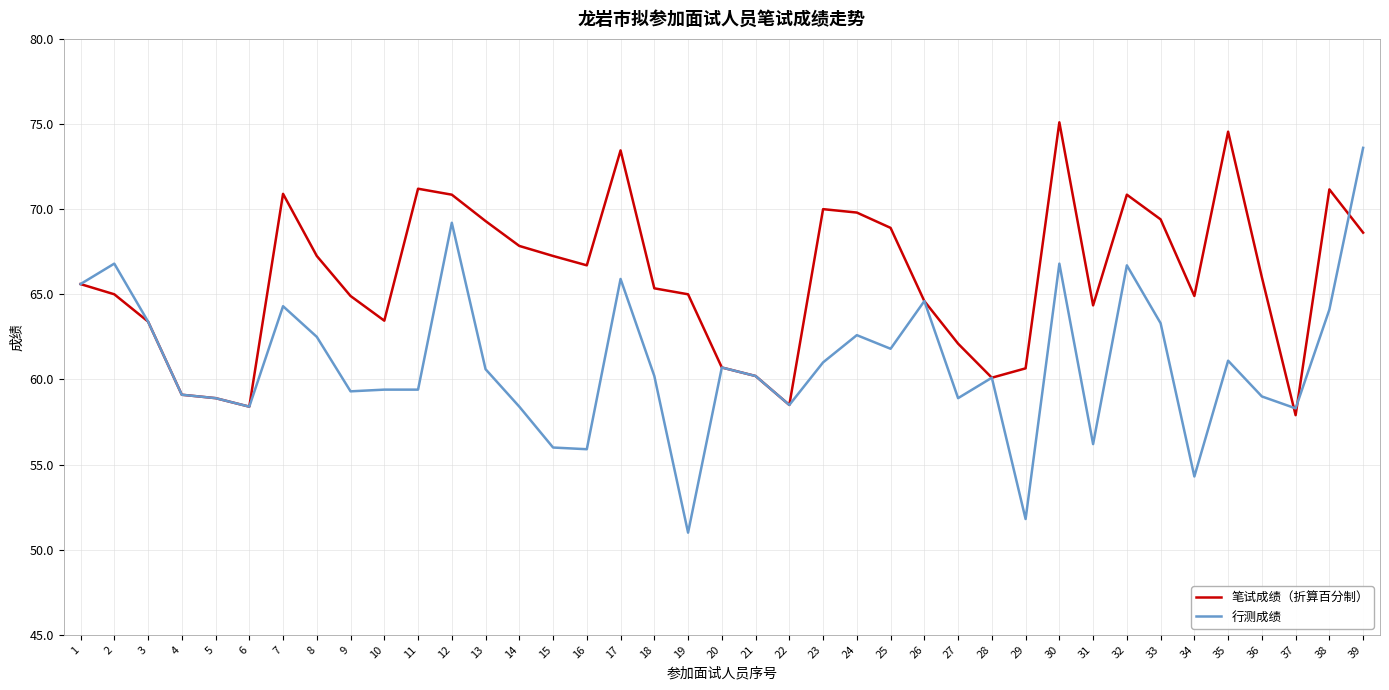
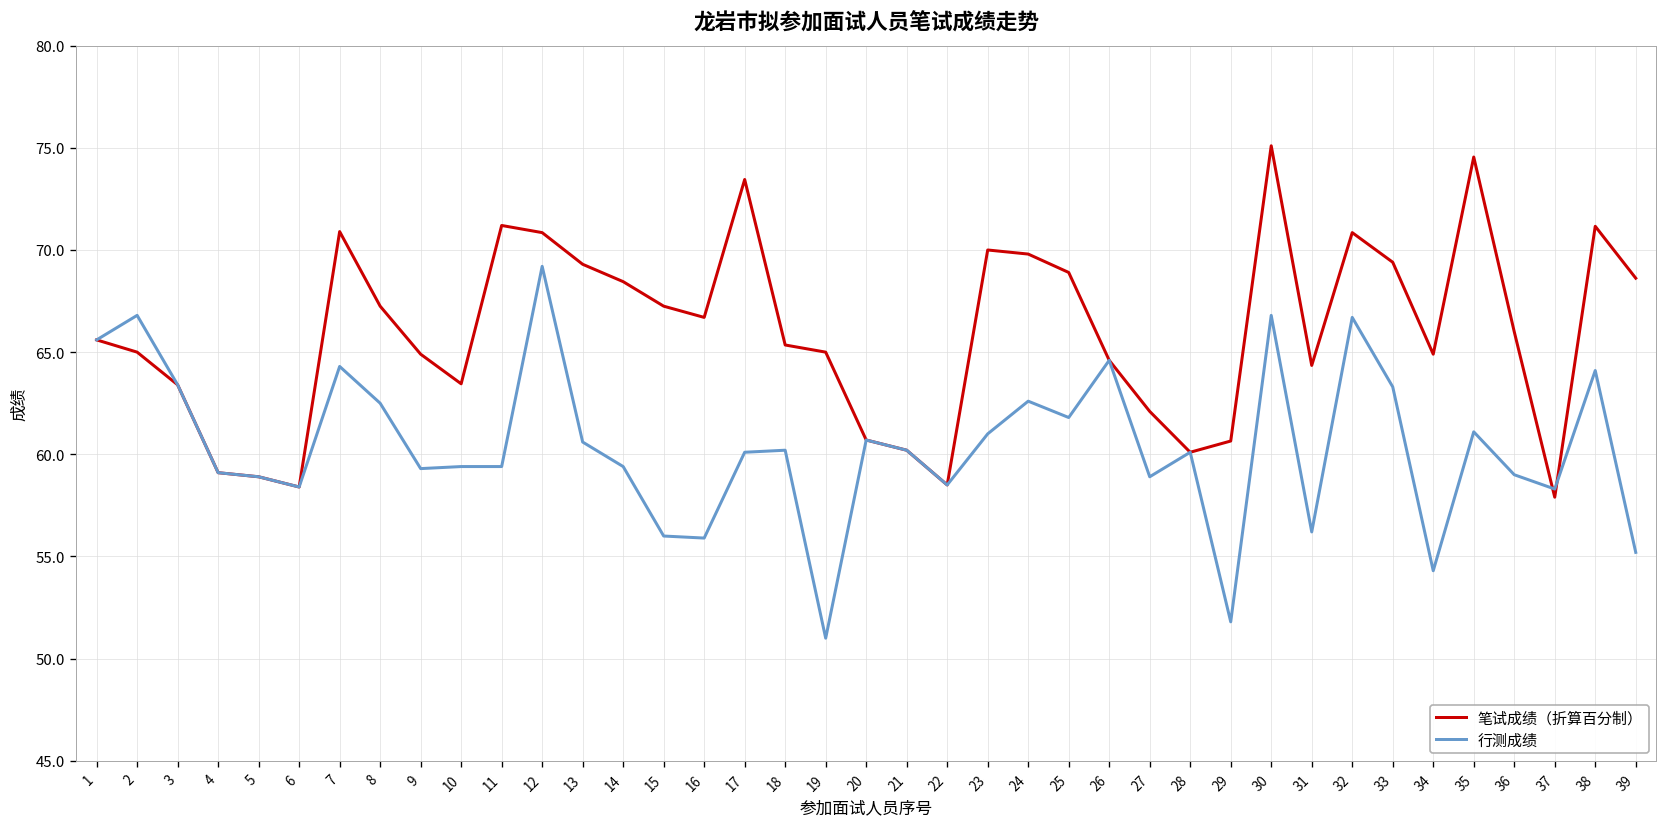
笔试成绩（折算百分制）, 14: 67.8 -> 68.5
行测成绩, 14: 58.4 -> 59.4
行测成绩, 17: 65.9 -> 60.1
行测成绩, 39: 73.6 -> 55.2
